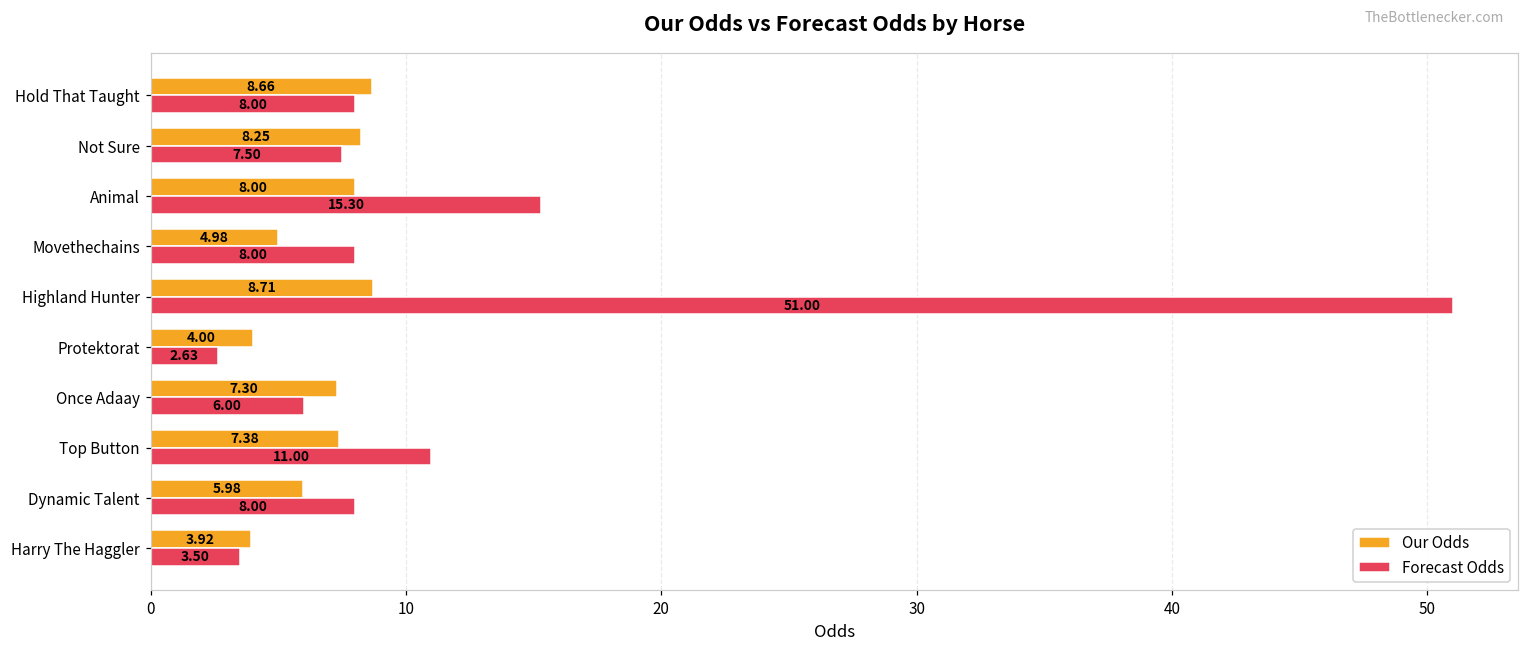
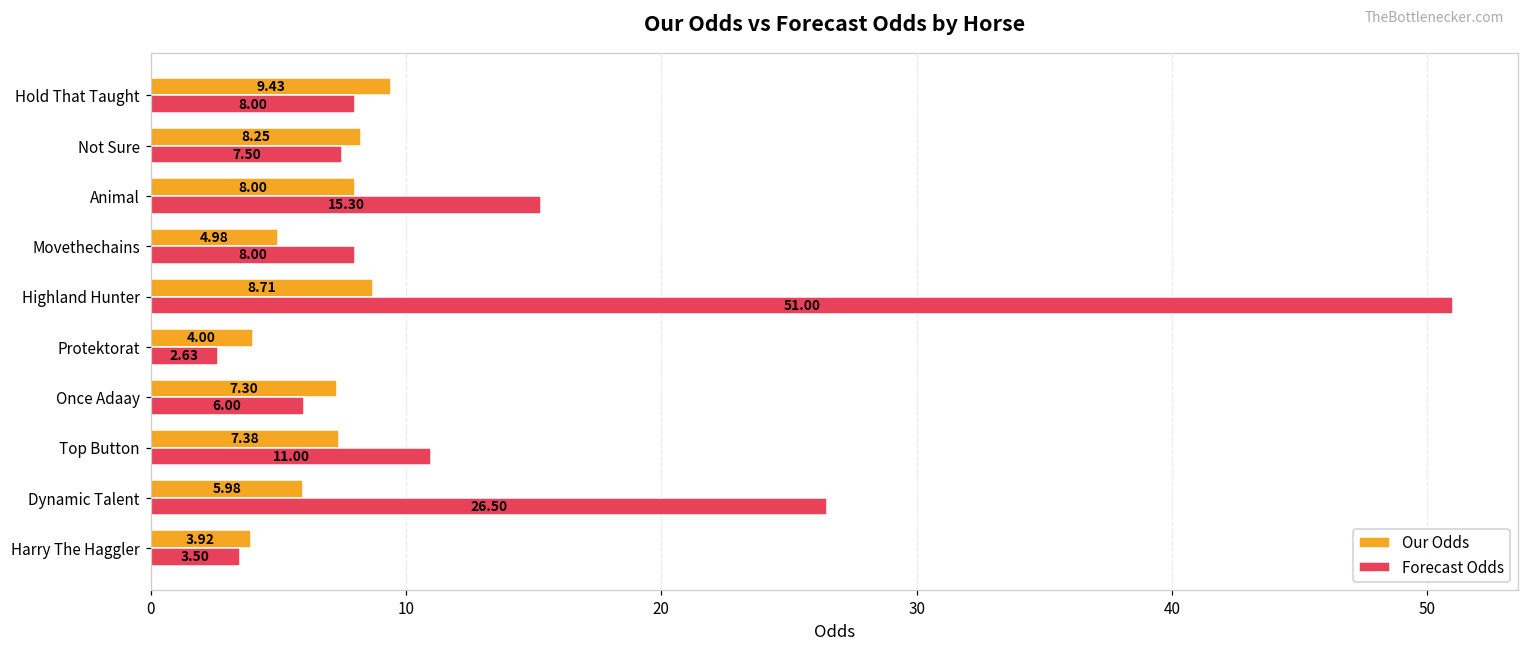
Our Odds, Hold That Taught: 8.66 -> 9.43
Forecast Odds, Dynamic Talent: 8.00 -> 26.50
